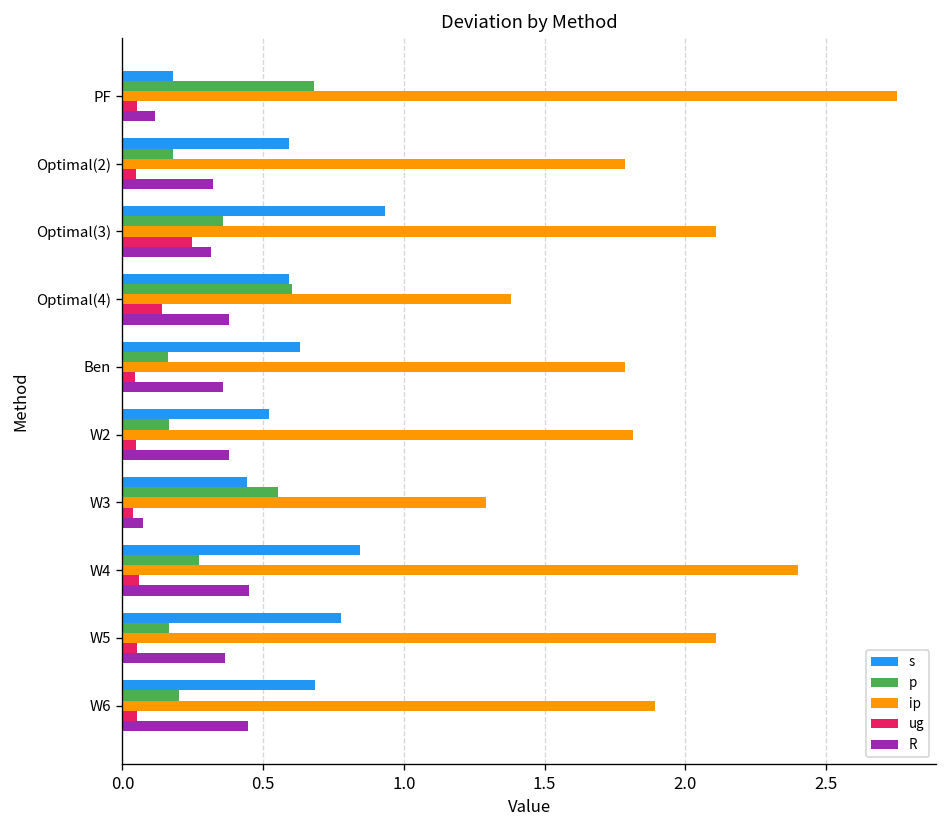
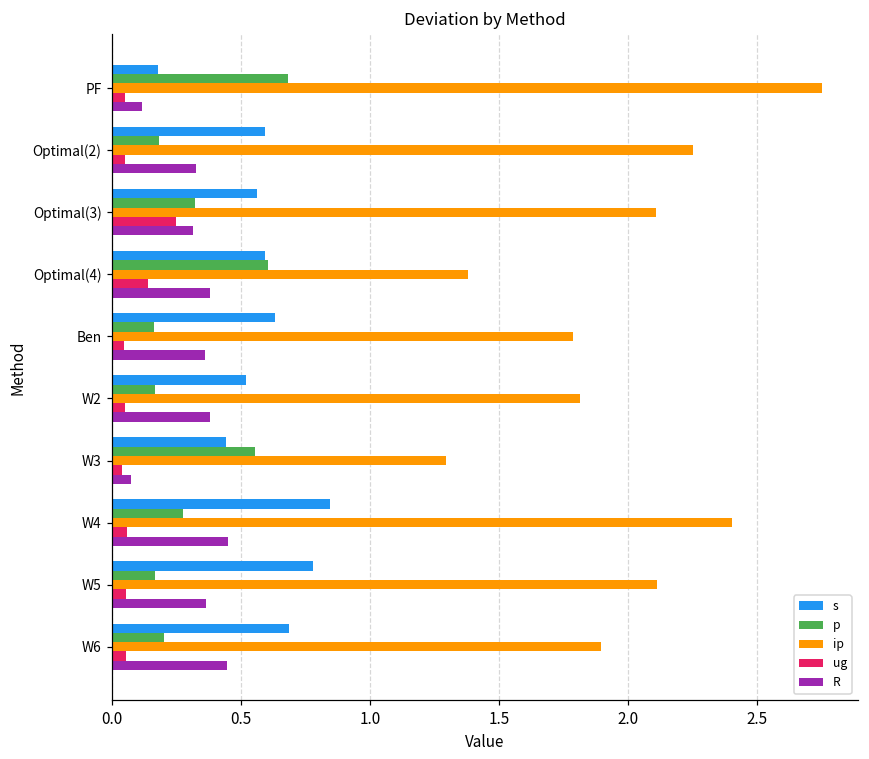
ip, Optimal(2): 1.78 -> 2.25
s, Optimal(3): 0.93 -> 0.56
p, Optimal(3): 0.36 -> 0.32
